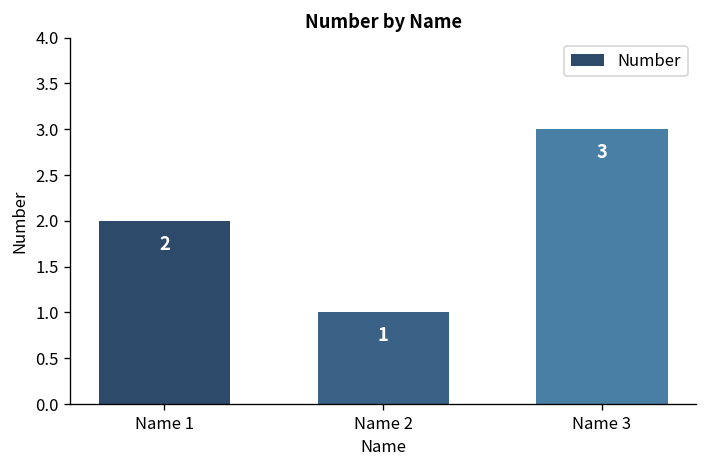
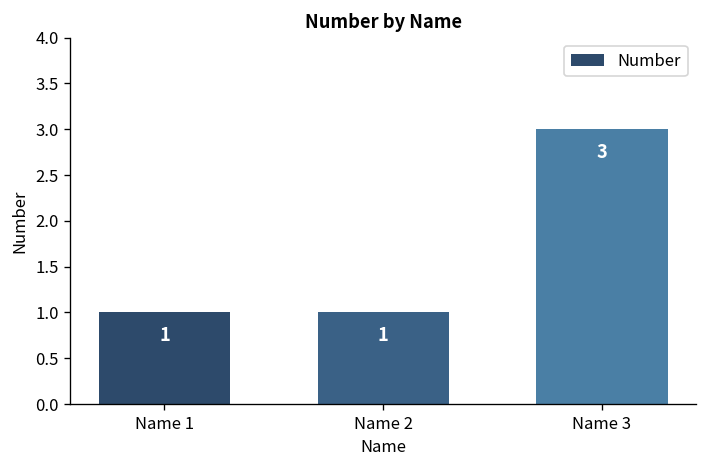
Name 1: 2 -> 1
